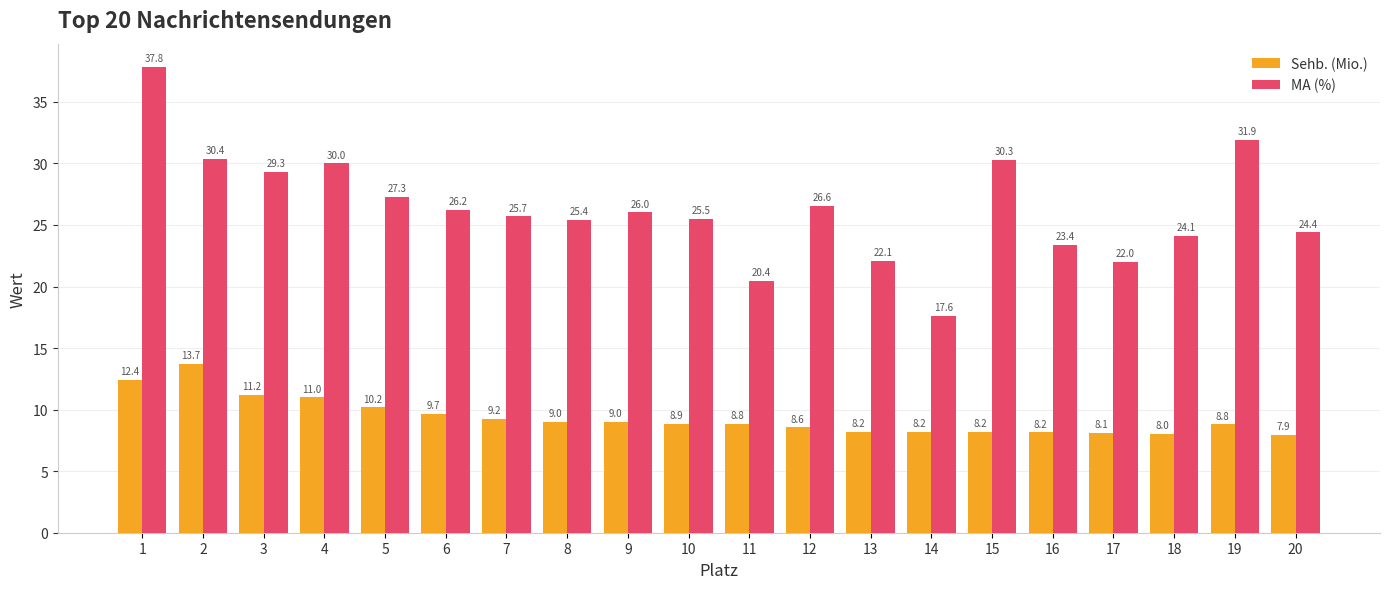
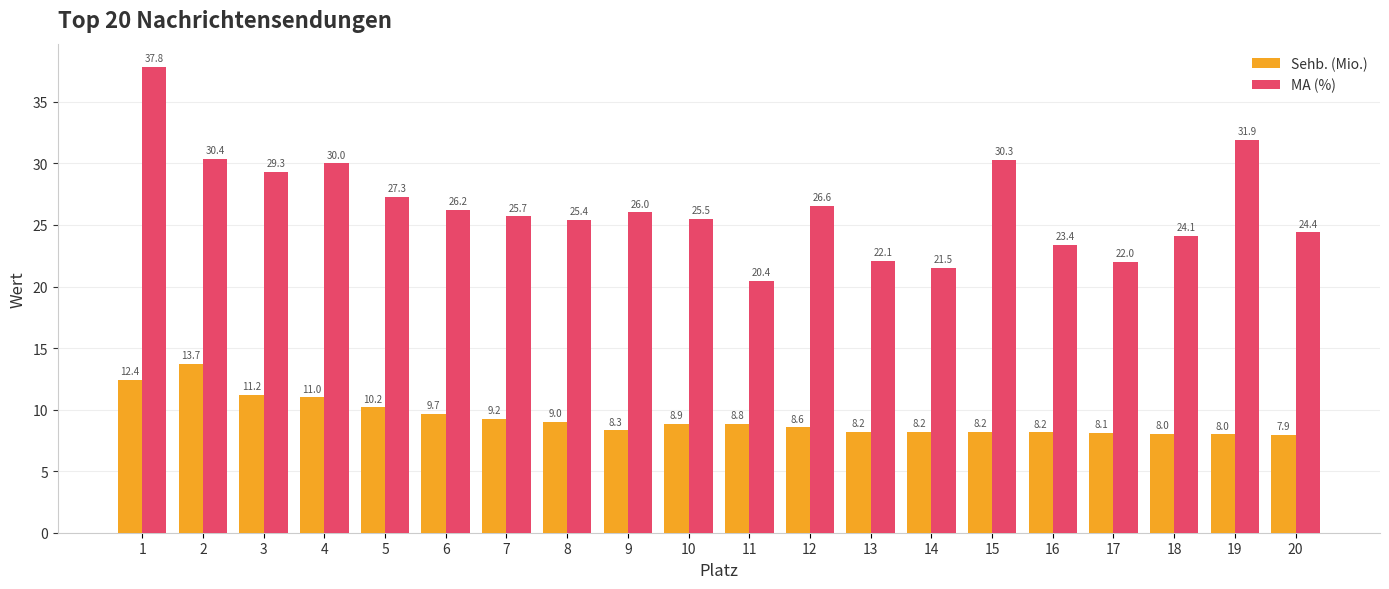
Sehb. (Mio.), 9: 9.0 -> 8.3
MA (%), 14: 17.6 -> 21.5
Sehb. (Mio.), 19: 8.8 -> 8.0
